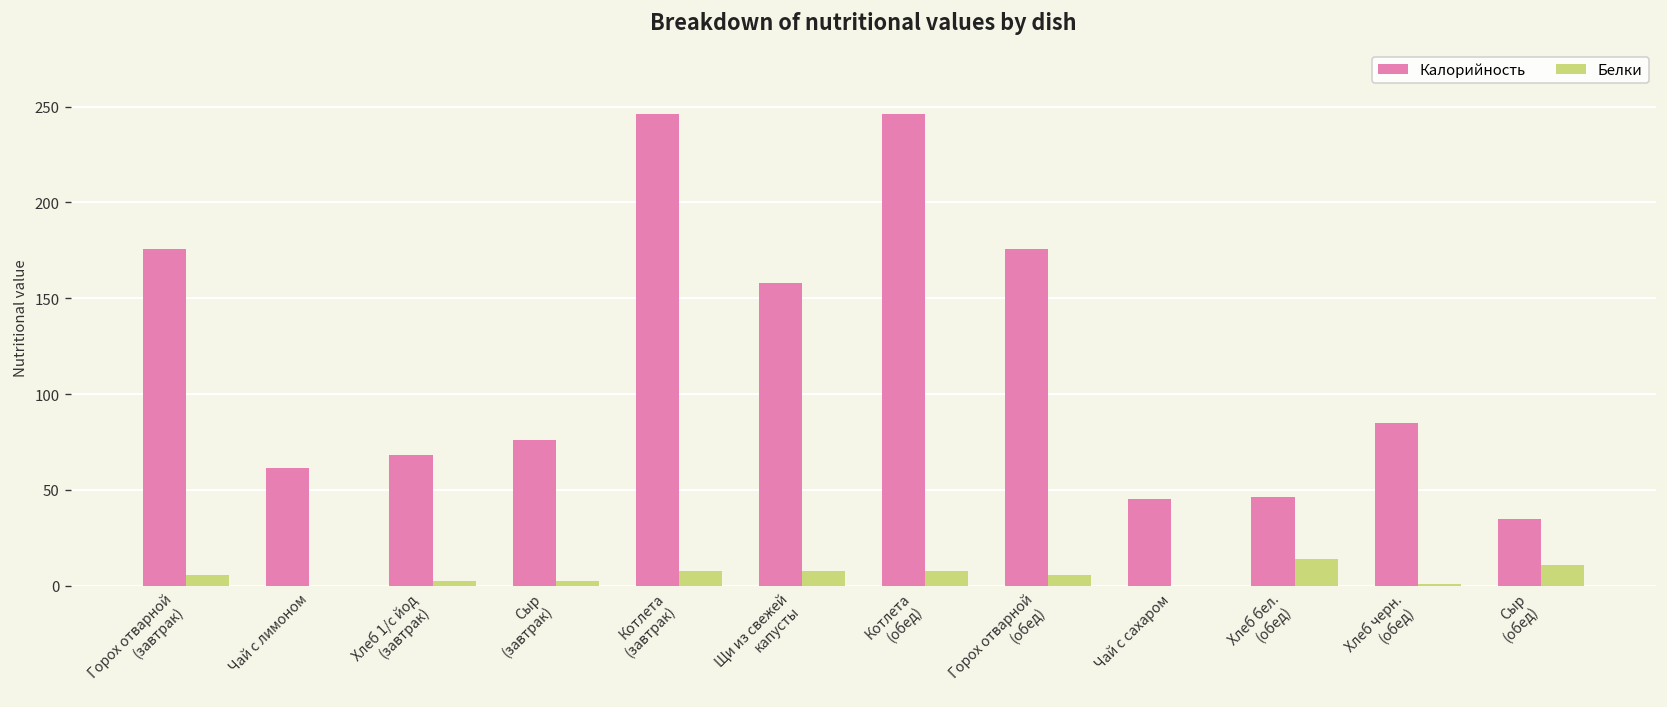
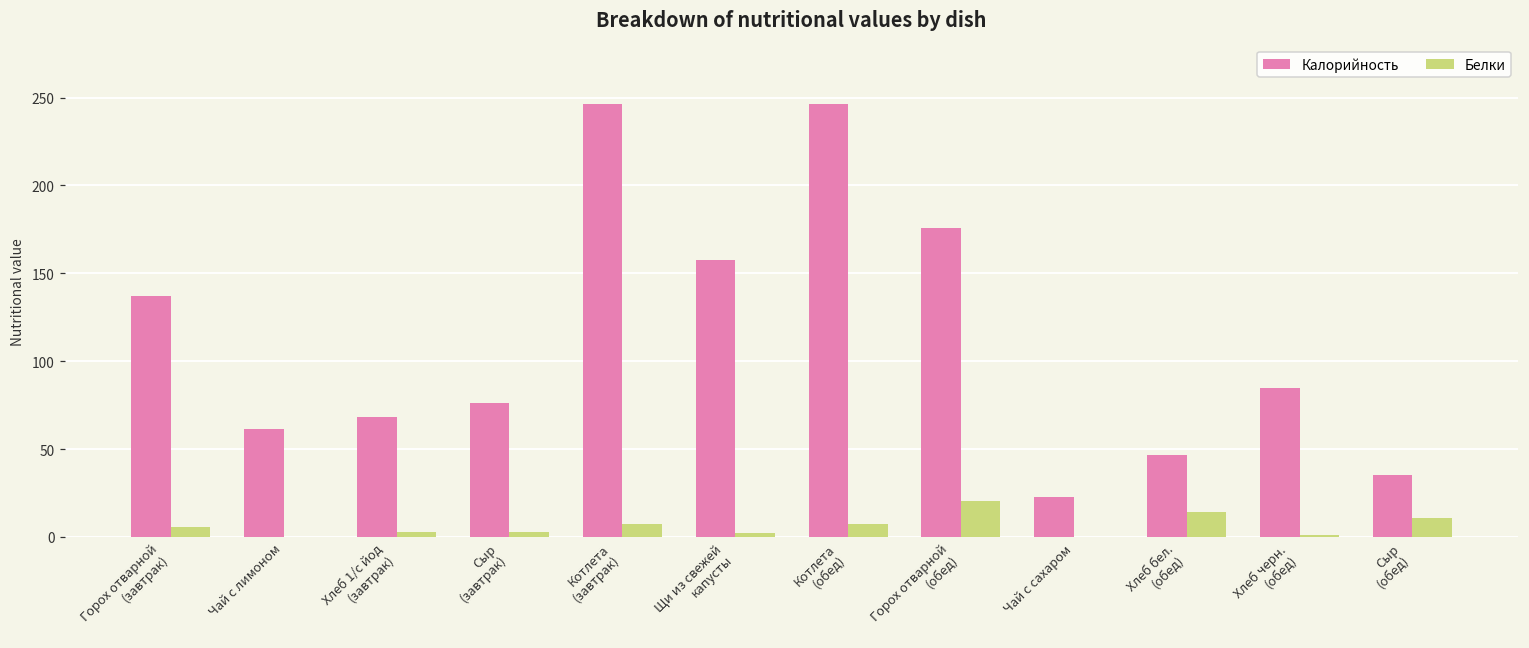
Калорийность, Горох отварной (завтрак): 176 -> 137
Белки, Щи из свежей капусты: 8 -> 2
Белки, Горох отварной (обед): 6 -> 21
Калорийность, Чай с сахаром: 45 -> 22
